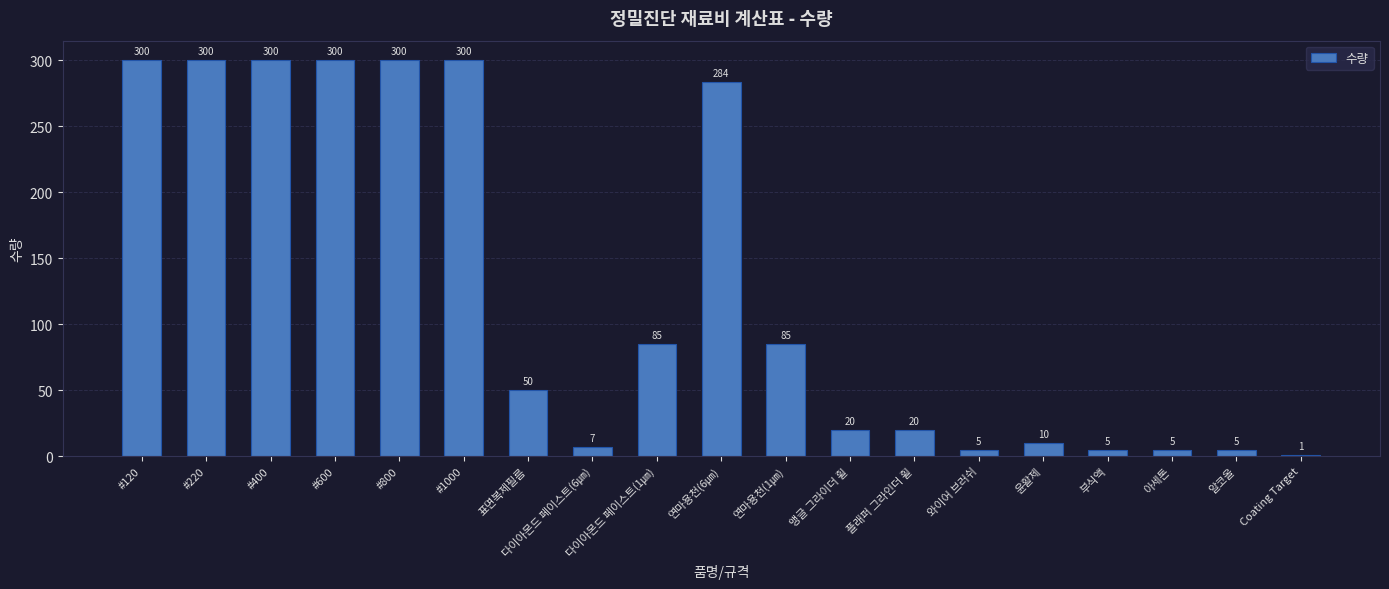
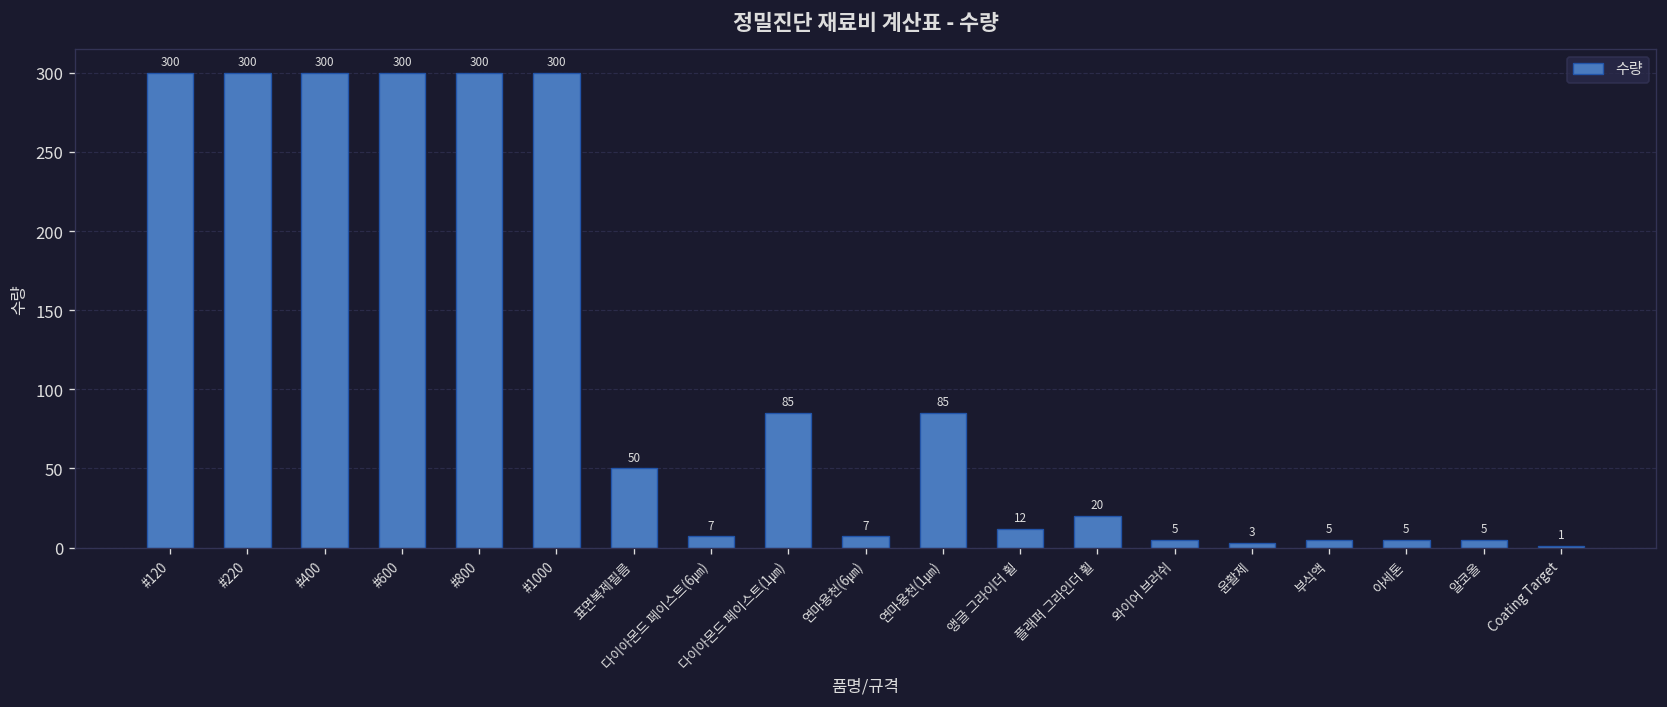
연마용천(6㎛): 284 -> 7
앵글 그라이더 휠: 20 -> 12
윤활제: 10 -> 3
